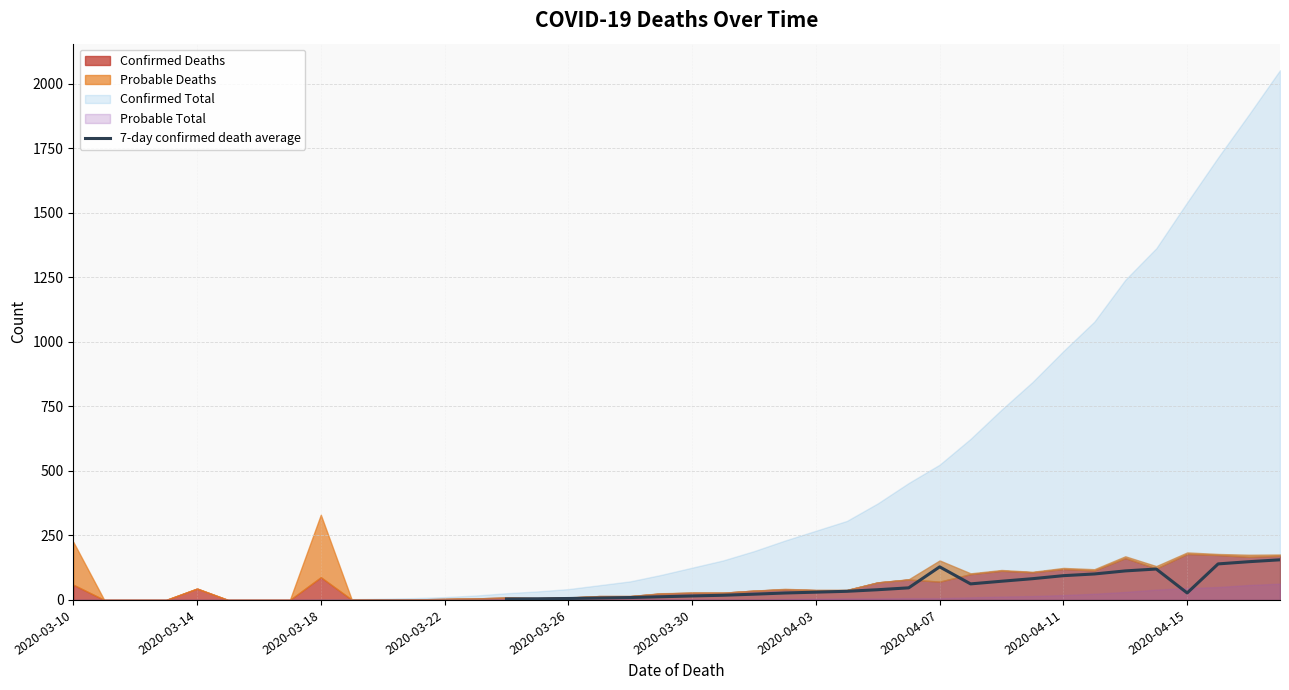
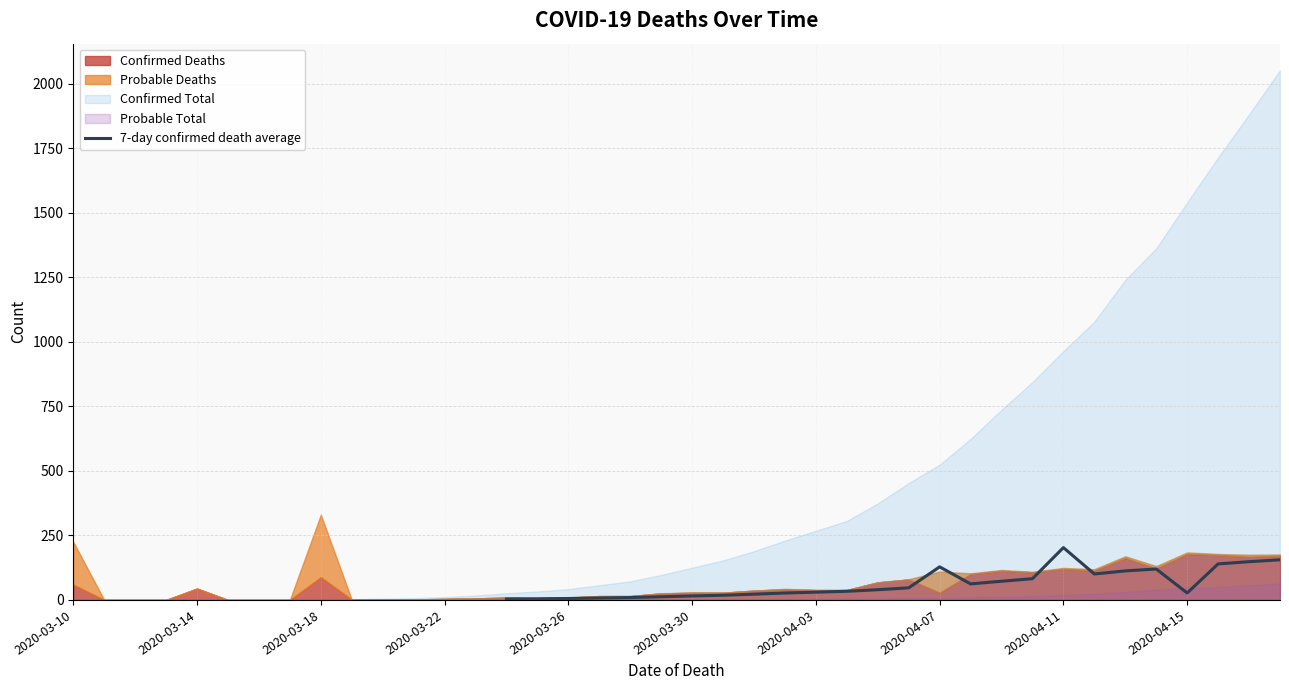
Confirmed Deaths, 2020-04-07: 70 -> 30
7-day confirmed death average, 2020-04-11: 90 -> 200
